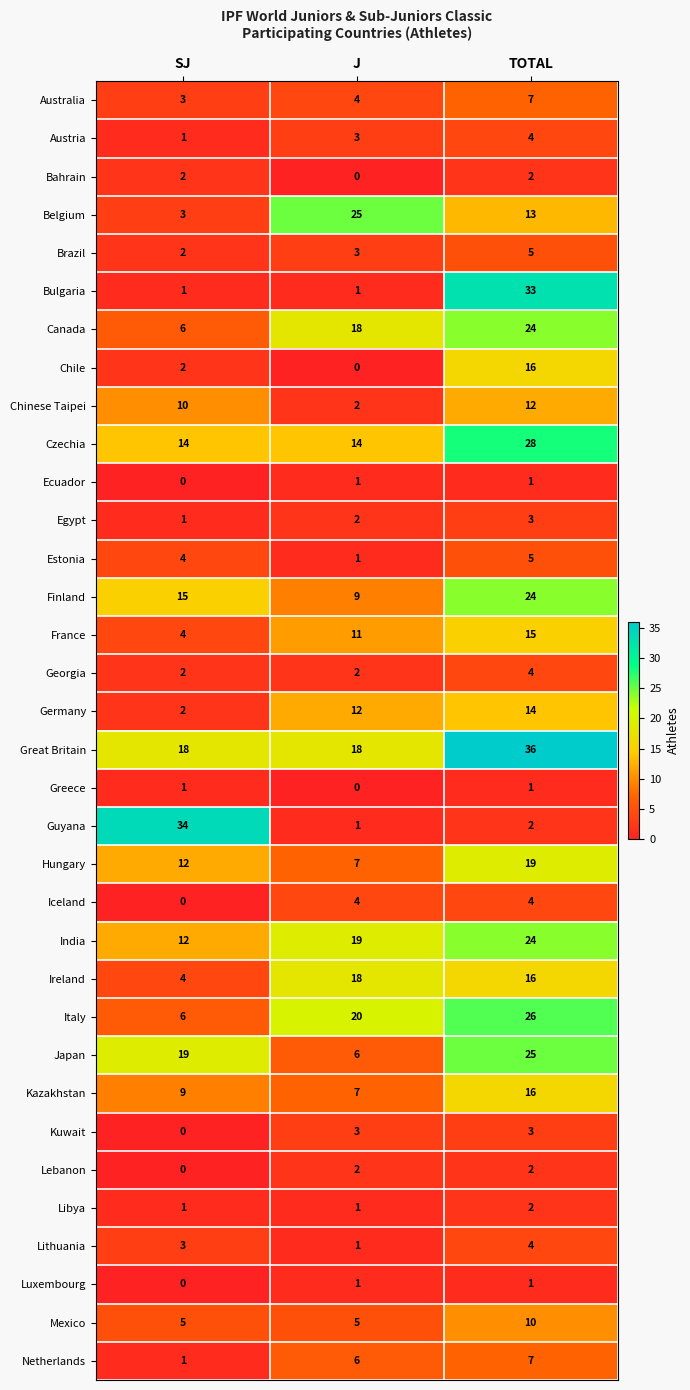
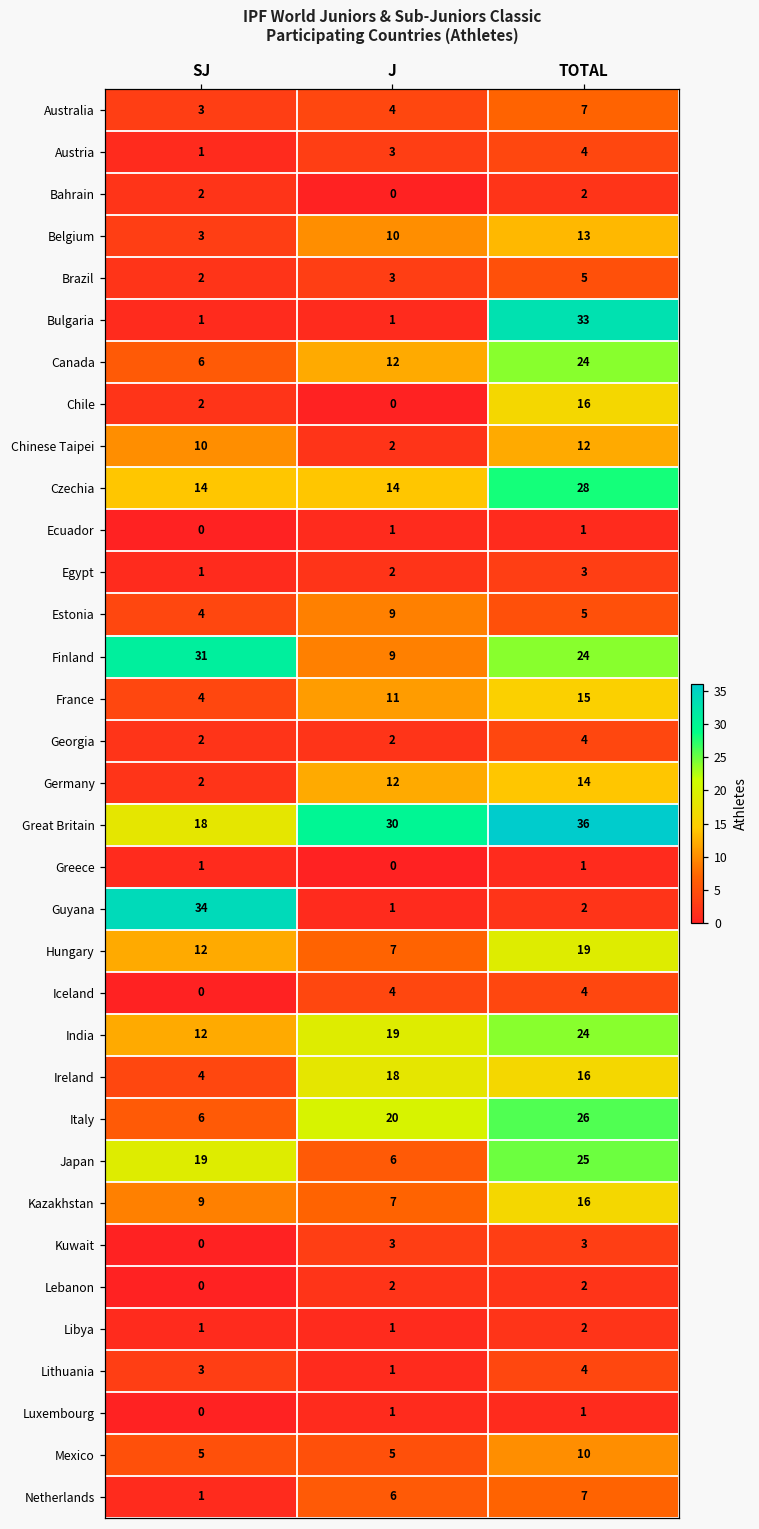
Belgium, J: 25 -> 10
Canada, J: 18 -> 12
Estonia, J: 1 -> 9
Finland, SJ: 15 -> 31
Great Britain, J: 18 -> 30
